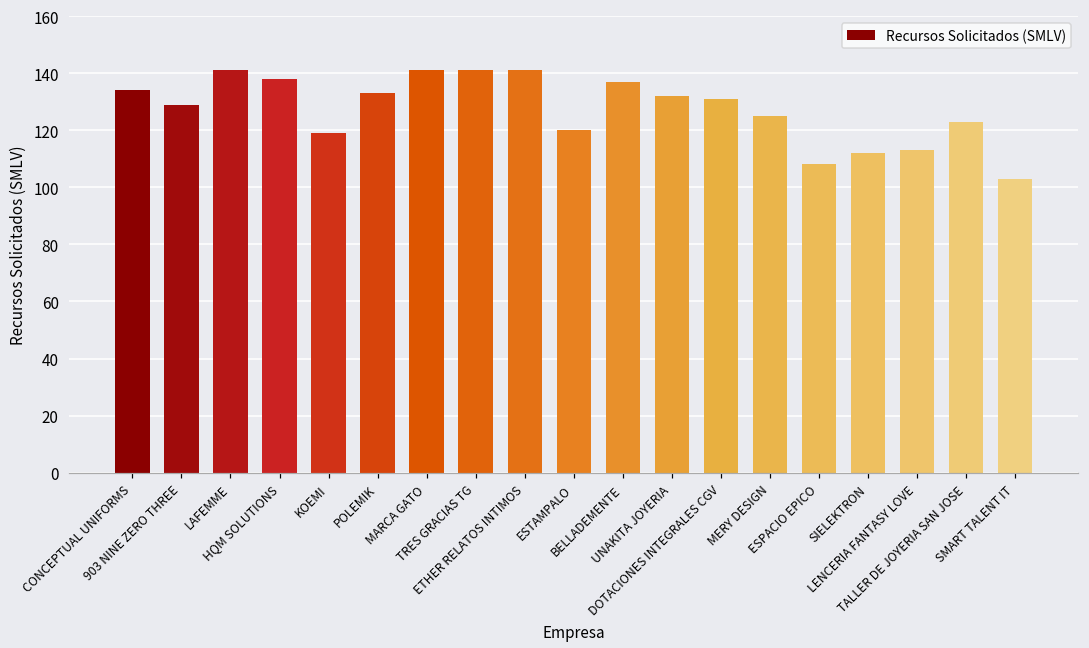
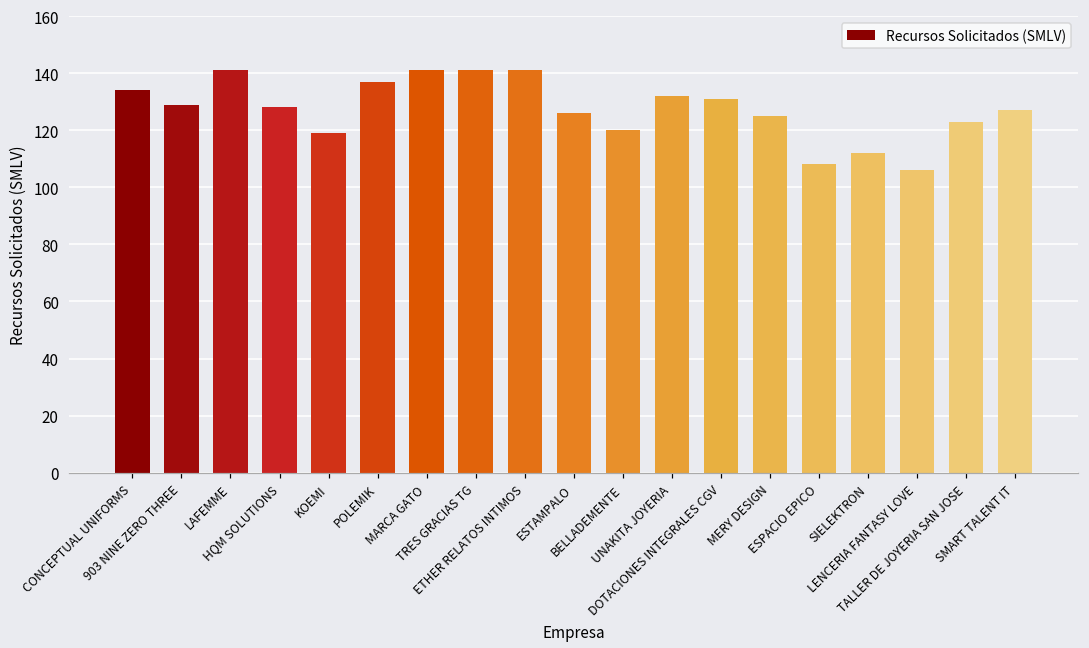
HQM SOLUTIONS: 138 -> 128
POLEMIK: 133 -> 137
ESTAMPALO: 120 -> 126
BELLADEMENTE: 137 -> 120
LENCERIA FANTASY LOVE: 113 -> 106
SMART TALENT IT: 103 -> 127
